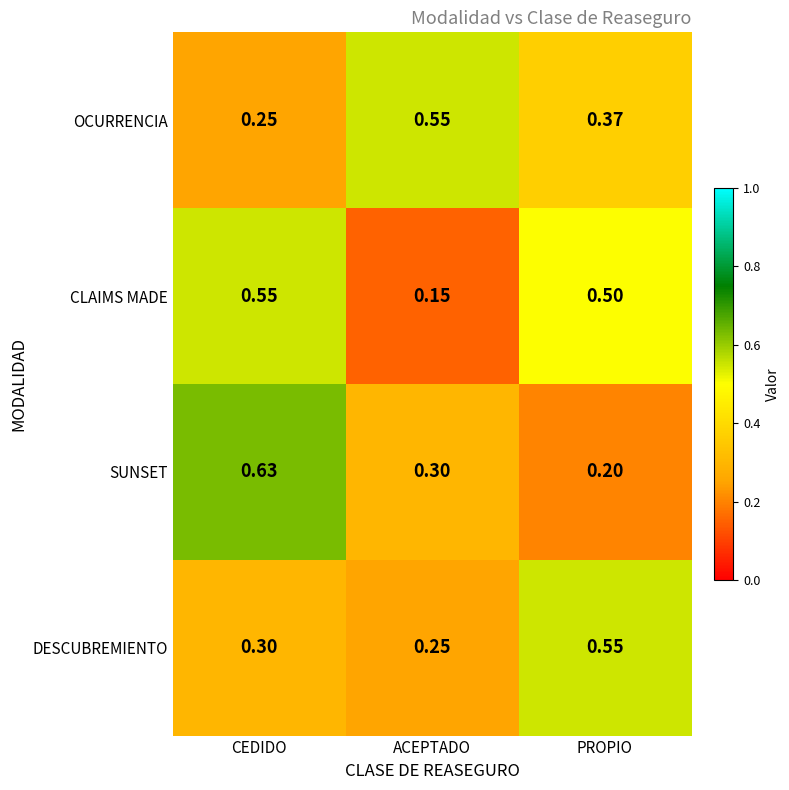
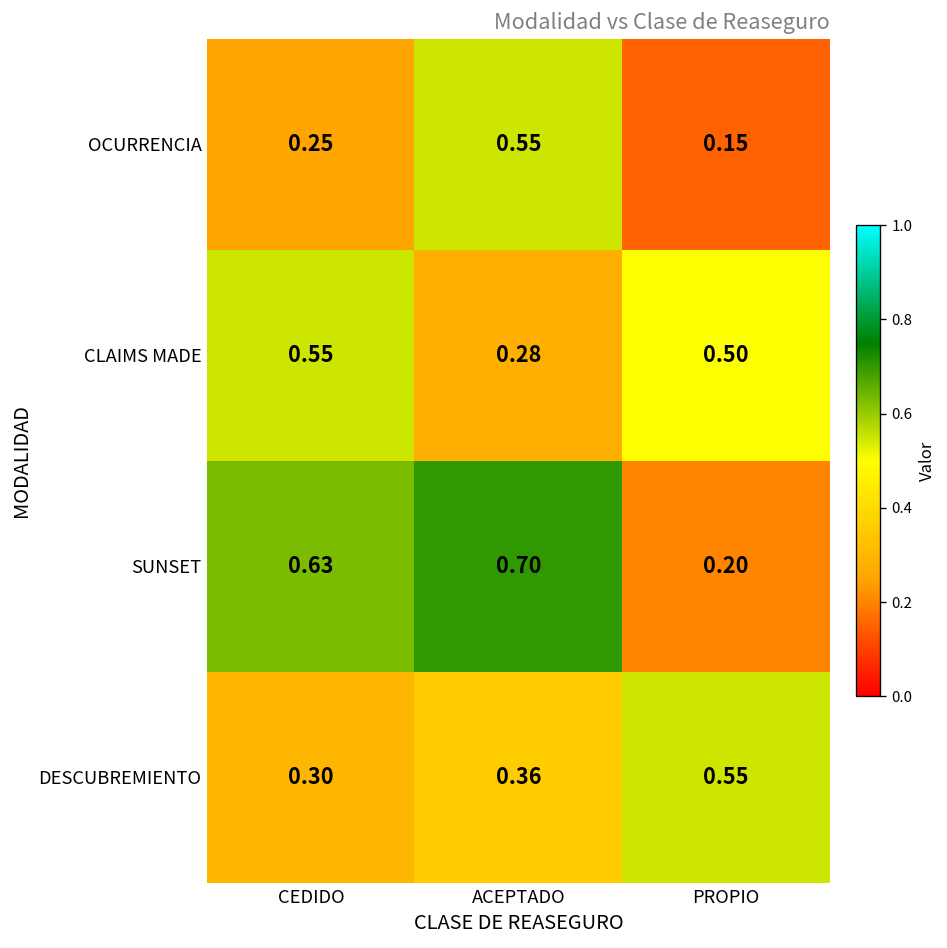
OCURRENCIA, PROPIO: 0.37 -> 0.15
CLAIMS MADE, ACEPTADO: 0.15 -> 0.28
SUNSET, ACEPTADO: 0.30 -> 0.70
DESCUBREMIENTO, ACEPTADO: 0.25 -> 0.36
